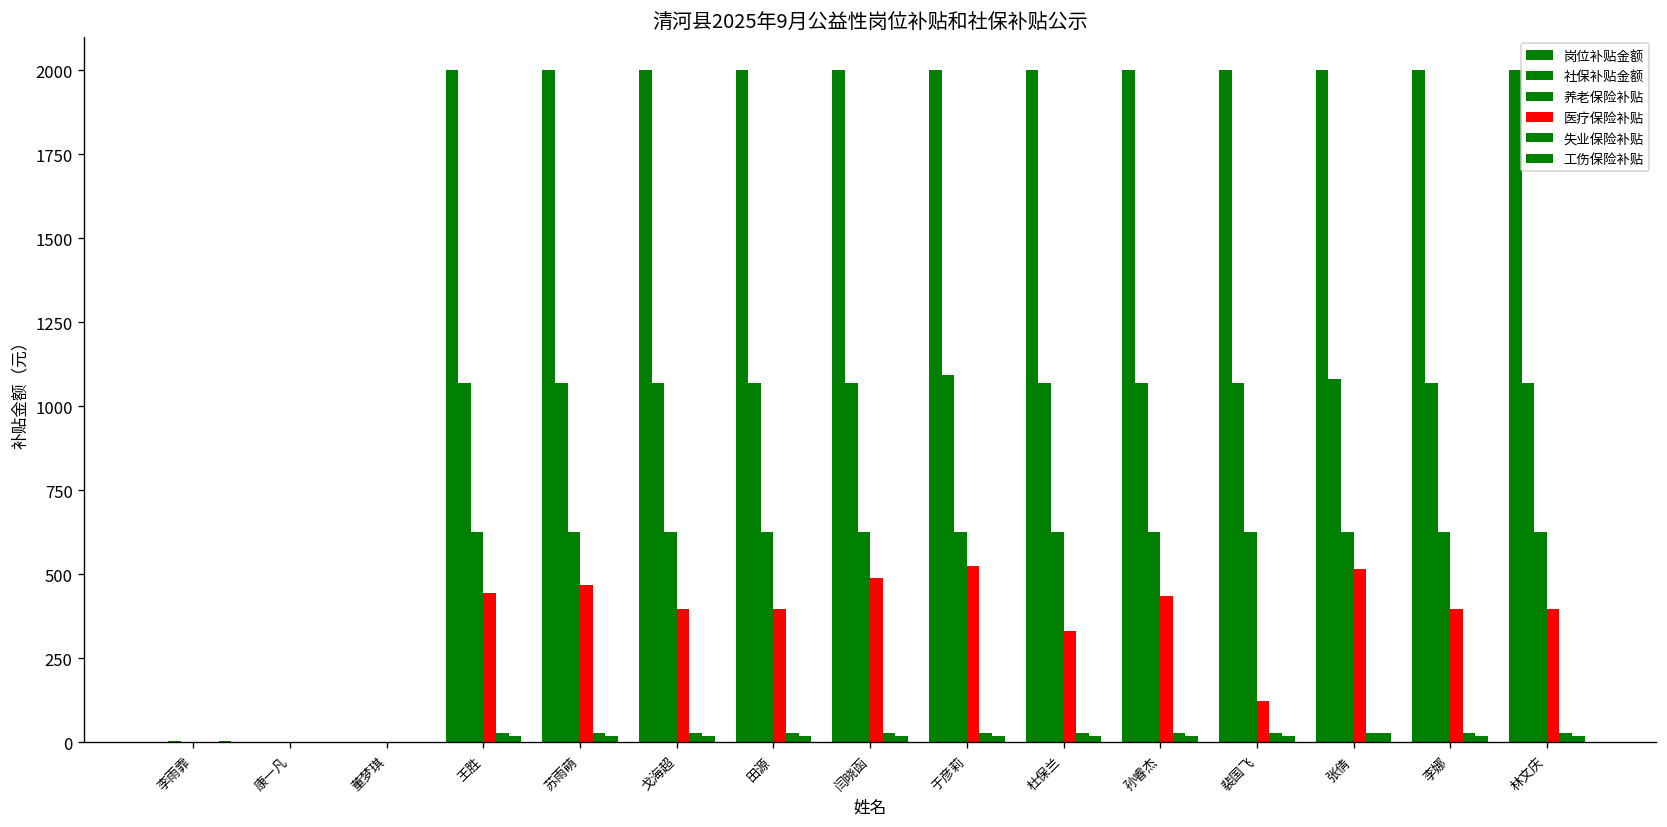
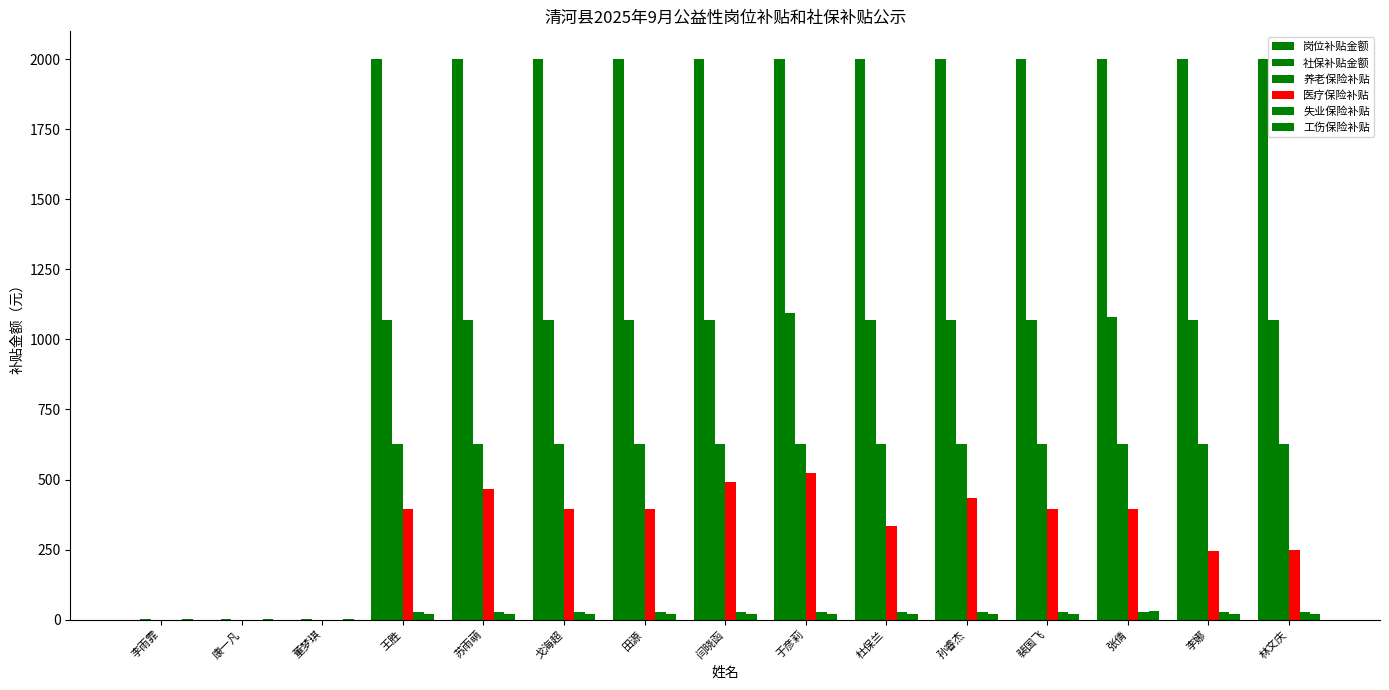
医疗保险补贴, 王胜: 440 -> 400
医疗保险补贴, 裴国飞: 120 -> 400
医疗保险补贴, 张倩: 520 -> 400
医疗保险补贴, 李娜: 400 -> 250
医疗保险补贴, 林文庆: 400 -> 250
